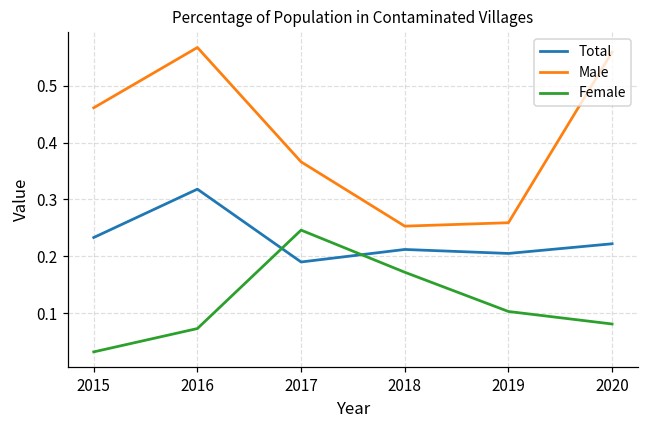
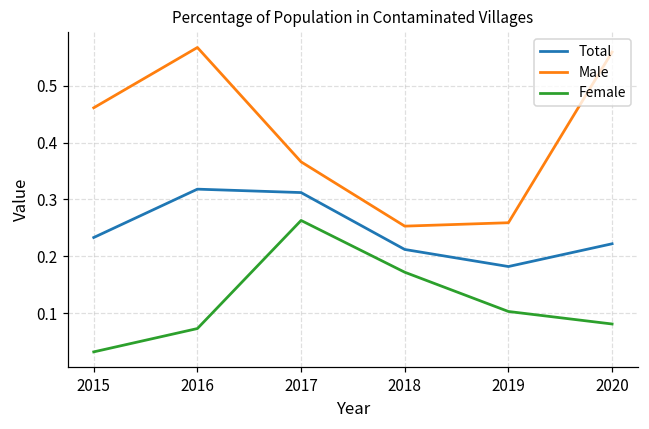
Total, 2017: 0.19 -> 0.31
Female, 2017: 0.25 -> 0.26
Total, 2019: 0.21 -> 0.18
